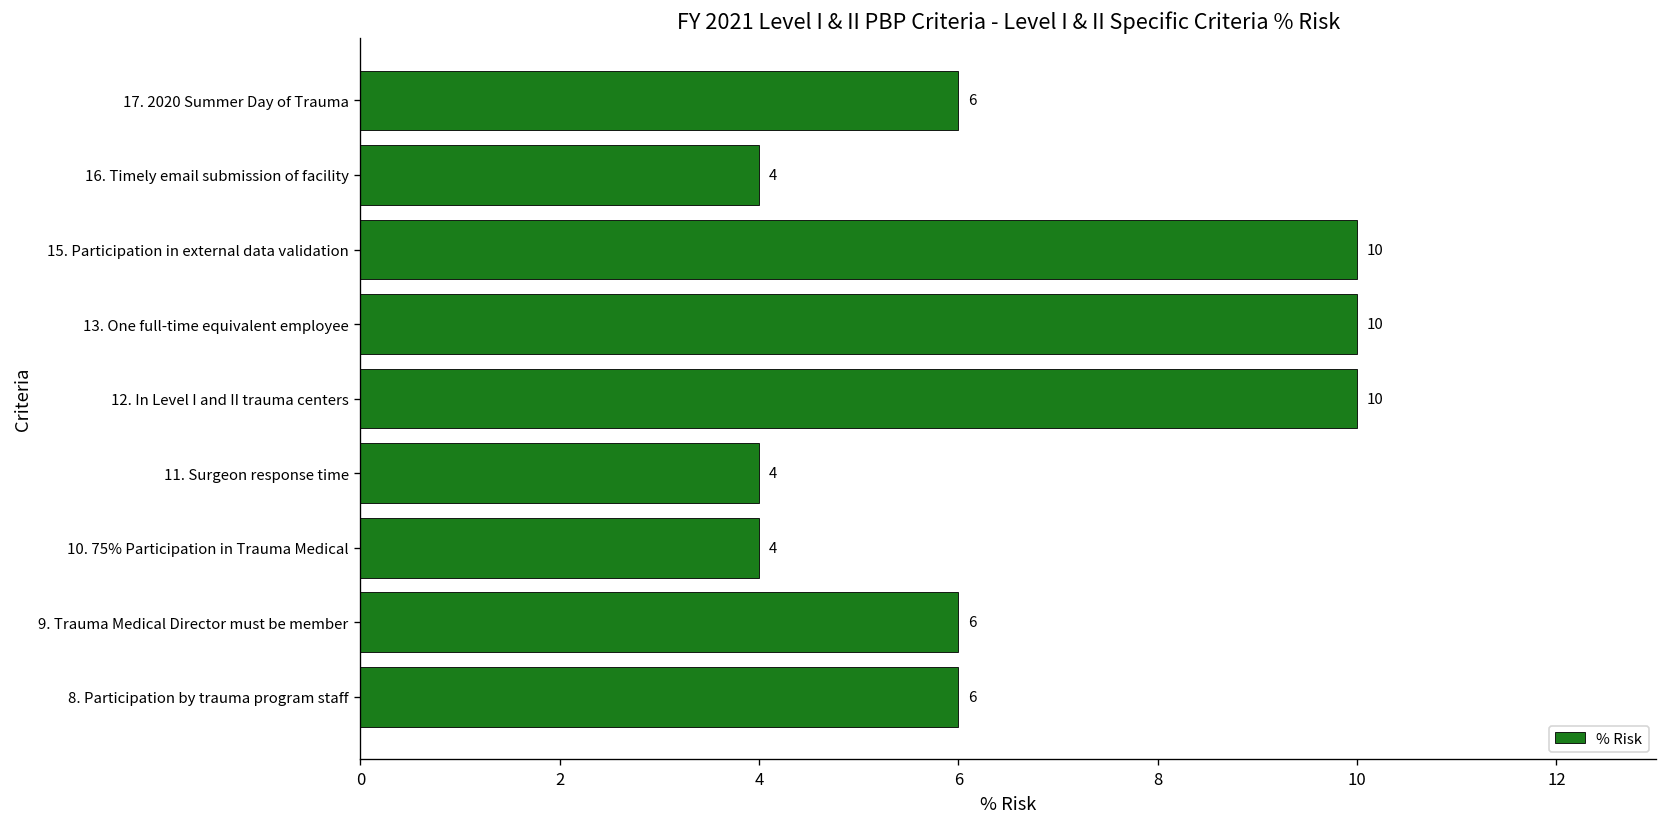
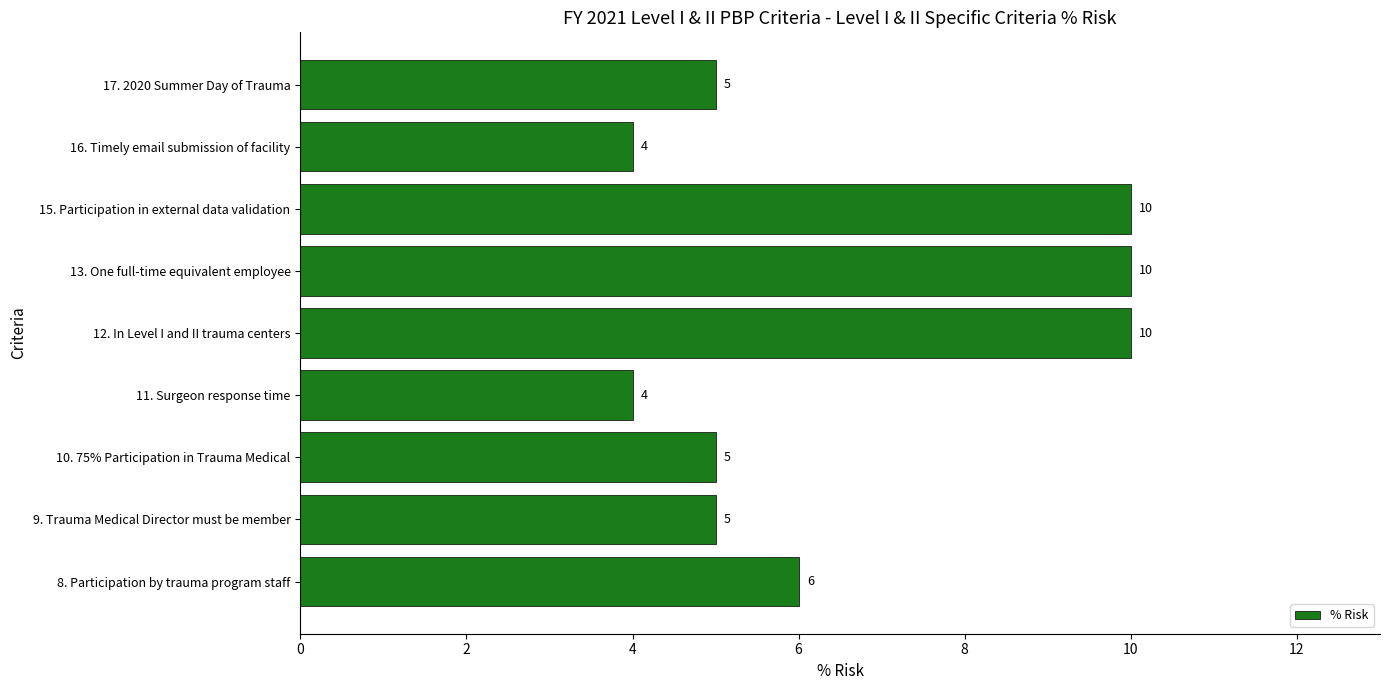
17. 2020 Summer Day of Trauma: 6 -> 5
10. 75% Participation in Trauma Medical: 4 -> 5
9. Trauma Medical Director must be member: 6 -> 5
